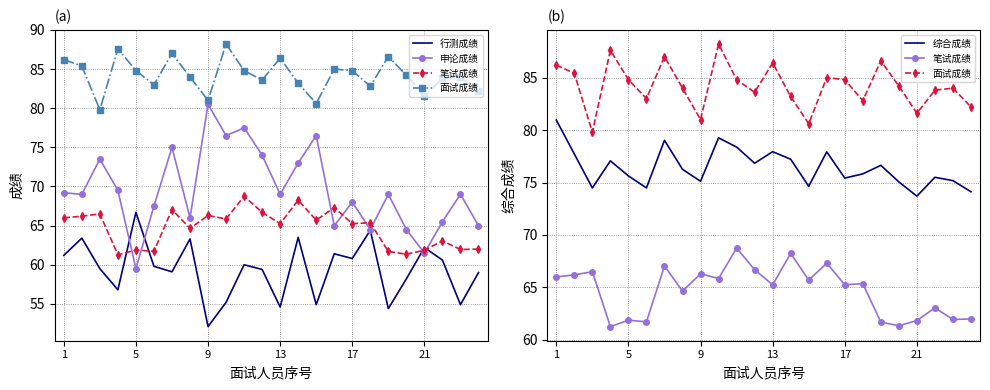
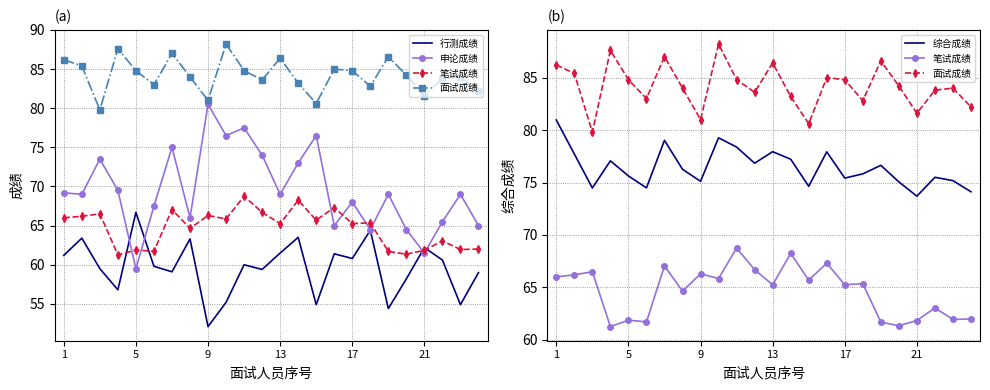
(a), 行测成绩, 13: 55 -> 62
